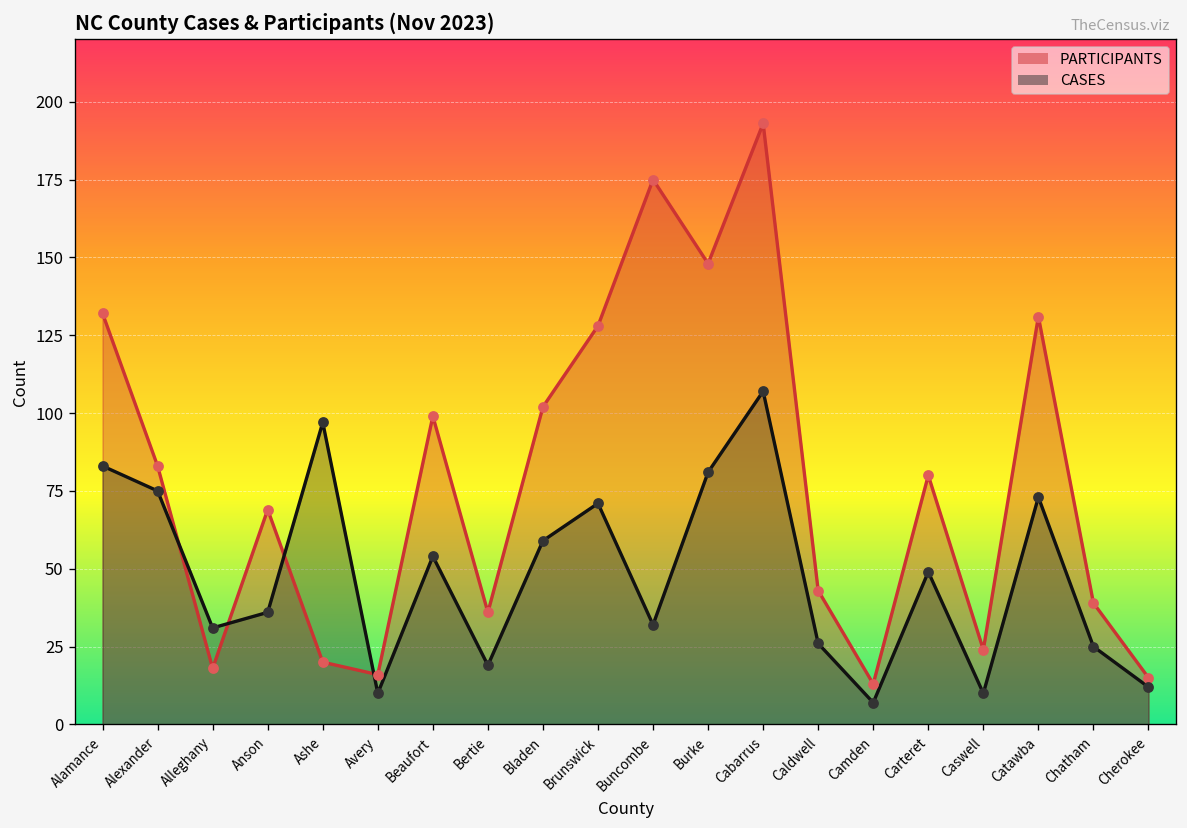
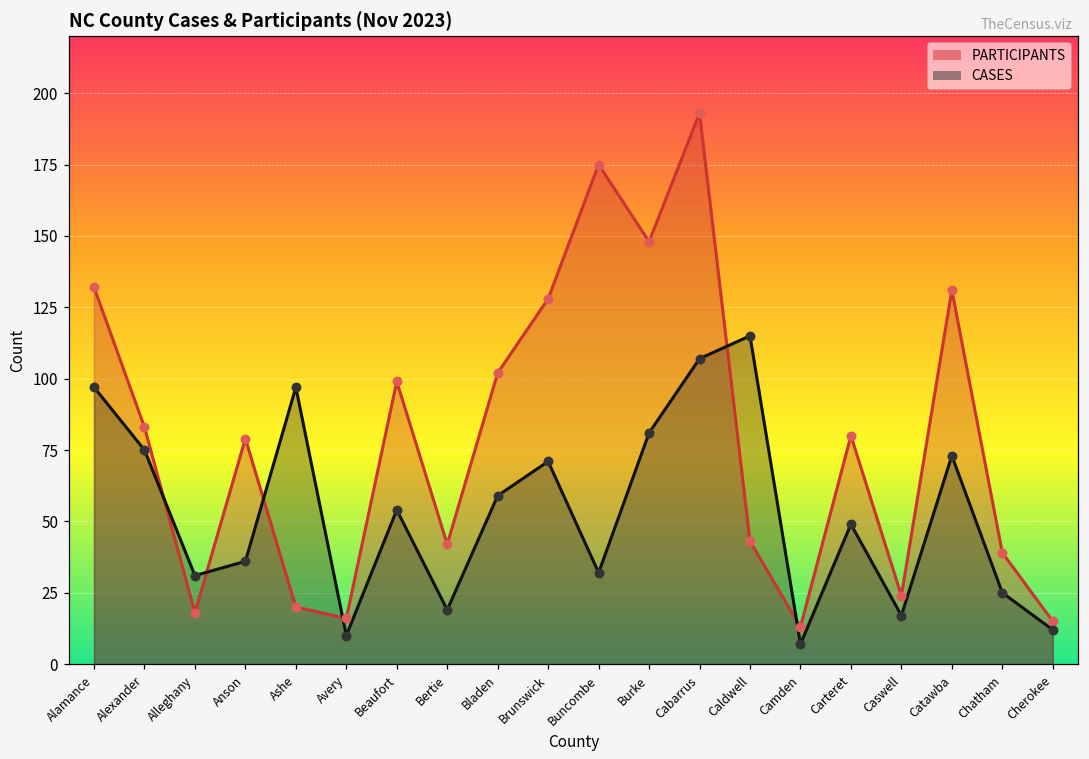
CASES, Alamance: 83 -> 97
PARTICIPANTS, Anson: 69 -> 79
PARTICIPANTS, Bertie: 36 -> 42
CASES, Caldwell: 26 -> 115
CASES, Caswell: 10 -> 17
